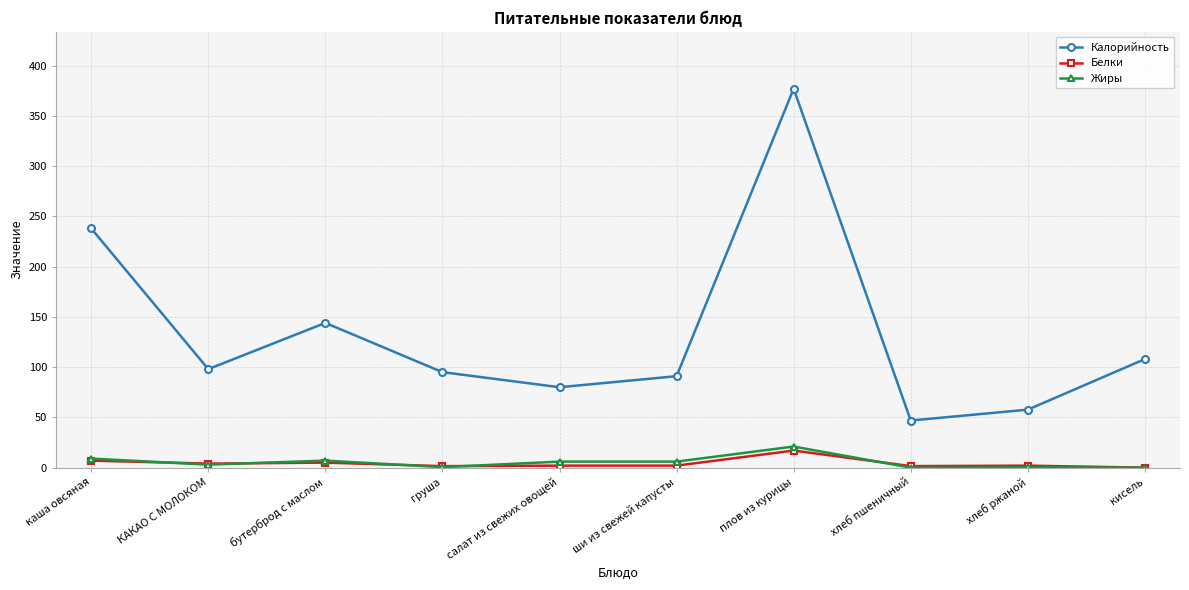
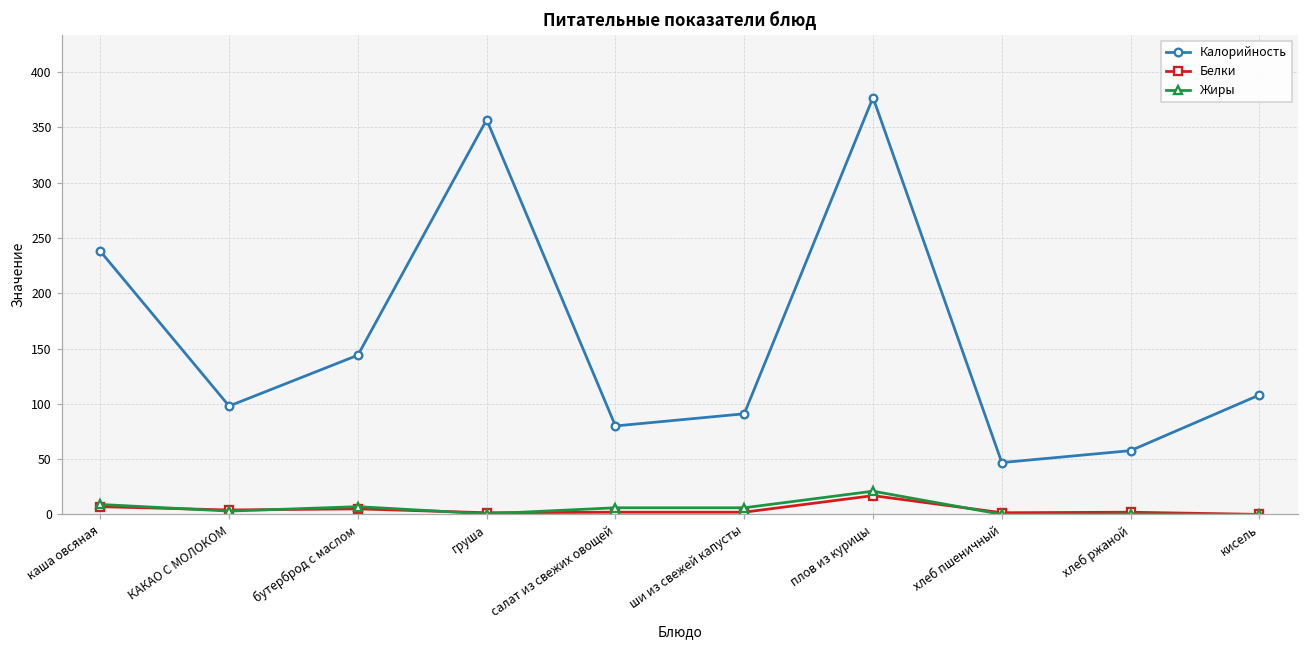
Калорийность, груша: 95 -> 357
